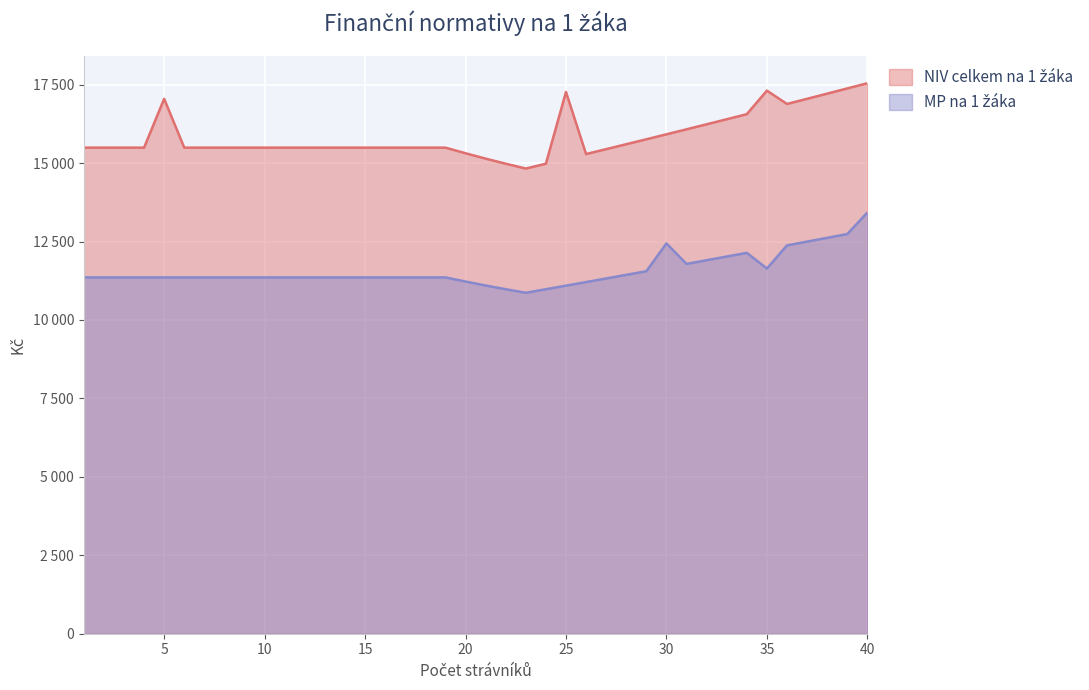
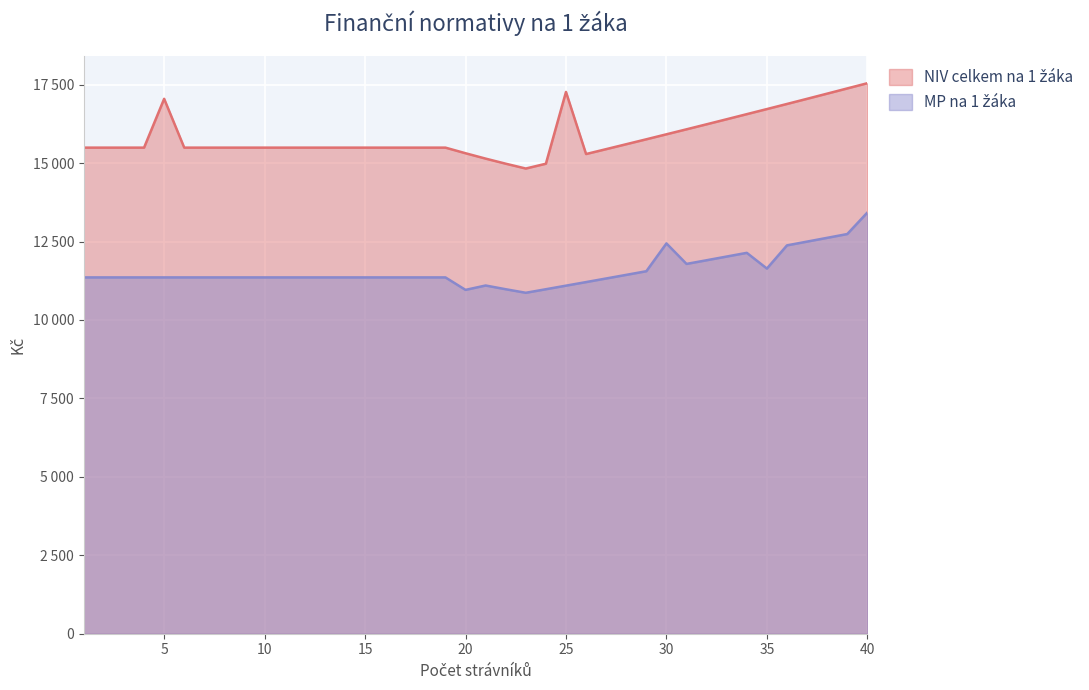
MP na 1 žáka, 20: 11200 -> 11000
NIV celkem na 1 žáka, 35: 17300 -> 16700
